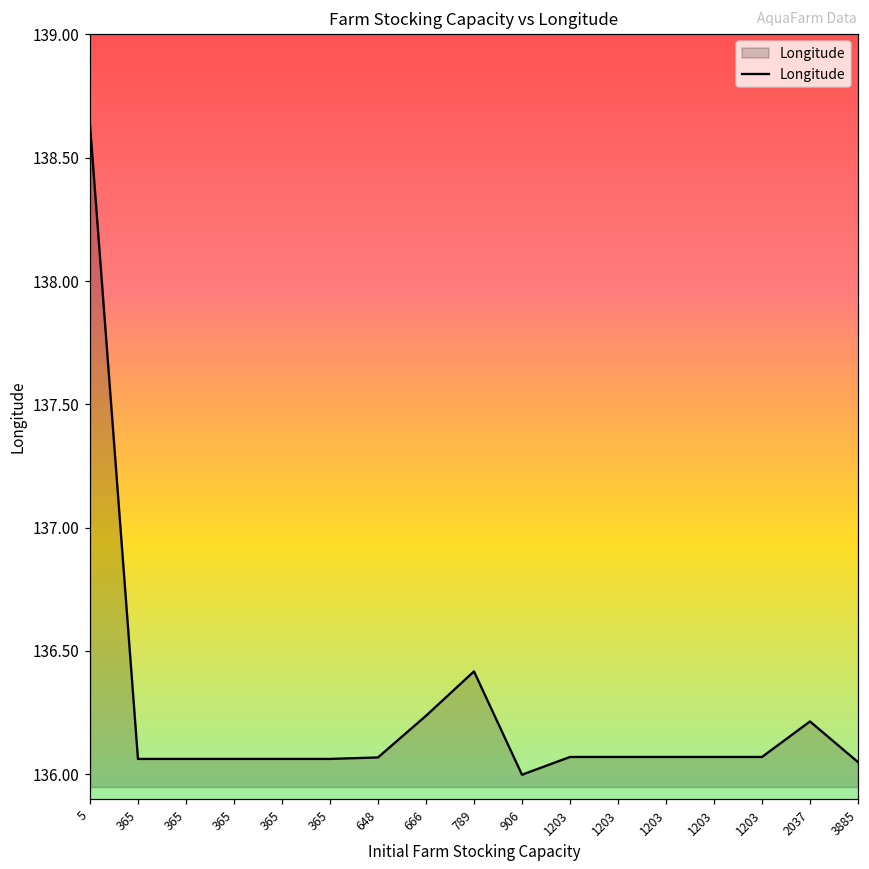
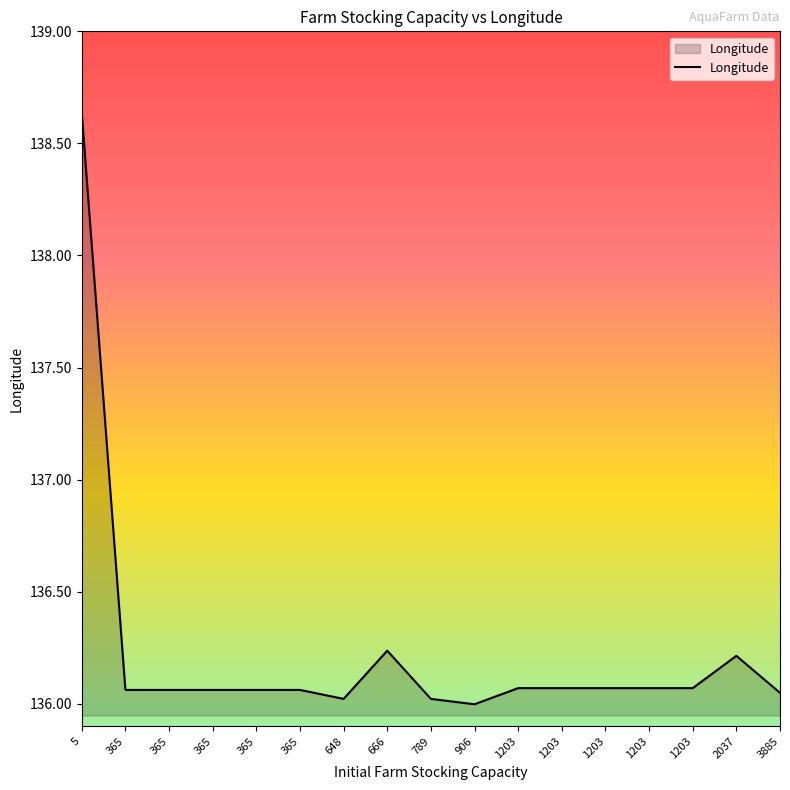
648: 136.07 -> 136.02
789: 136.42 -> 136.02
